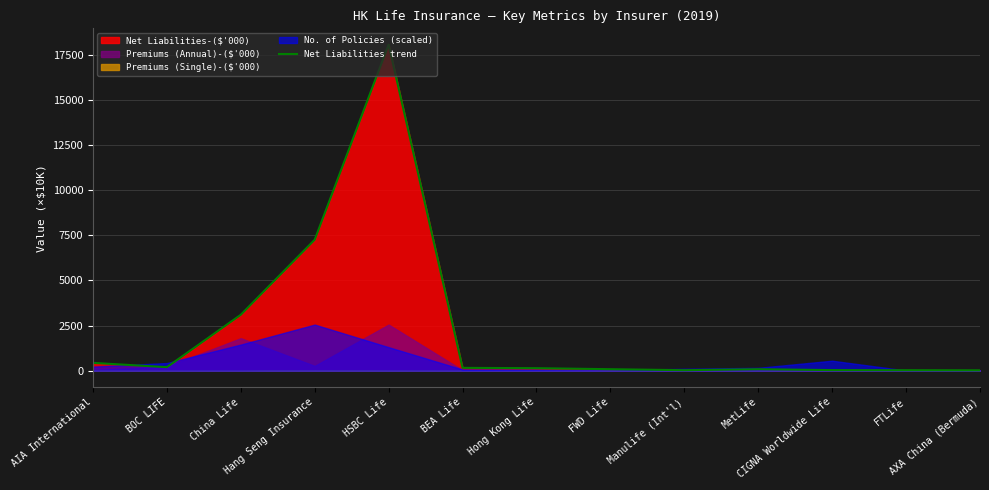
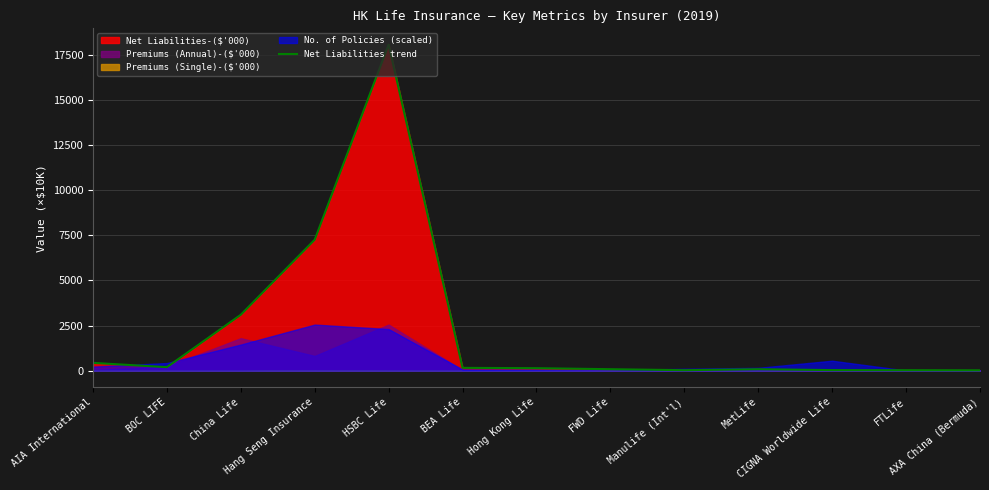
Premiums (Annual)-($'000), Hang Seng Insurance: 300 -> 800
No. of Policies (scaled), HSBC Life: 1300 -> 2300
